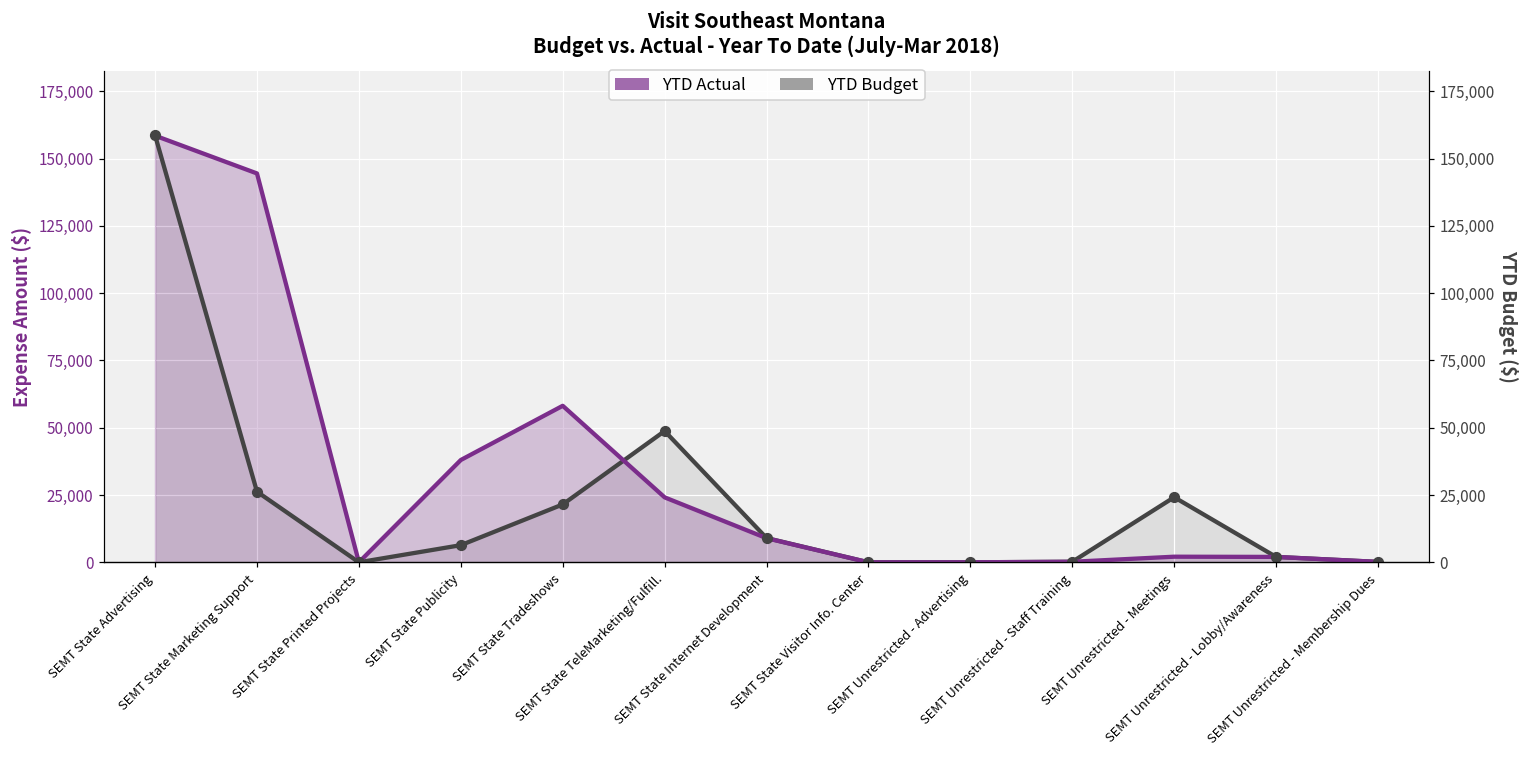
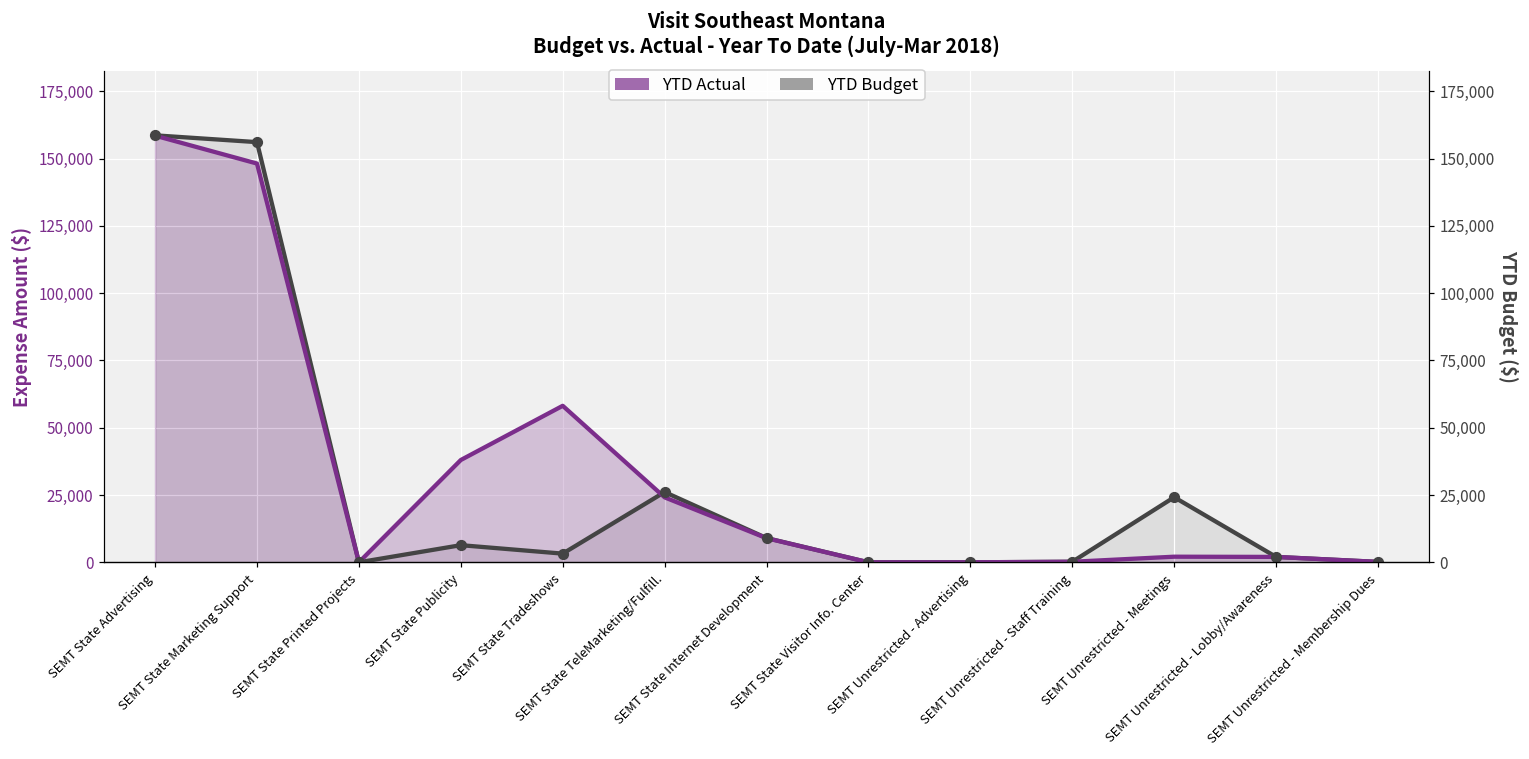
YTD Actual, SEMT State Marketing Support: 144,000 -> 148,000
YTD Budget, SEMT State Marketing Support: 26,000 -> 156,000
YTD Budget, SEMT State Tradeshows: 21,000 -> 3,000
YTD Budget, SEMT State TeleMarketing/Fulfill.: 49,000 -> 26,000
